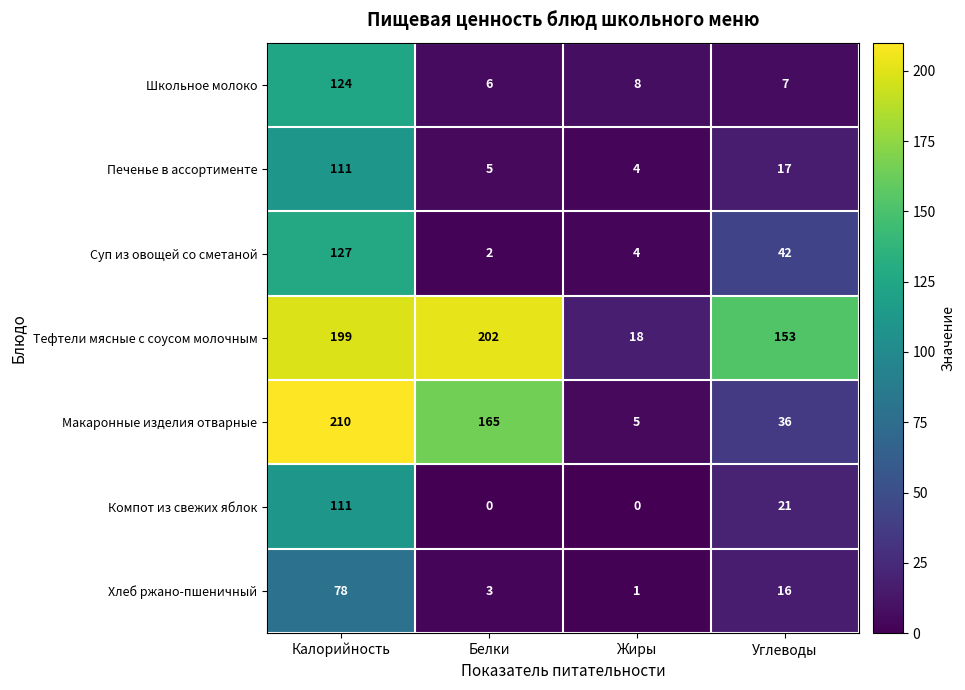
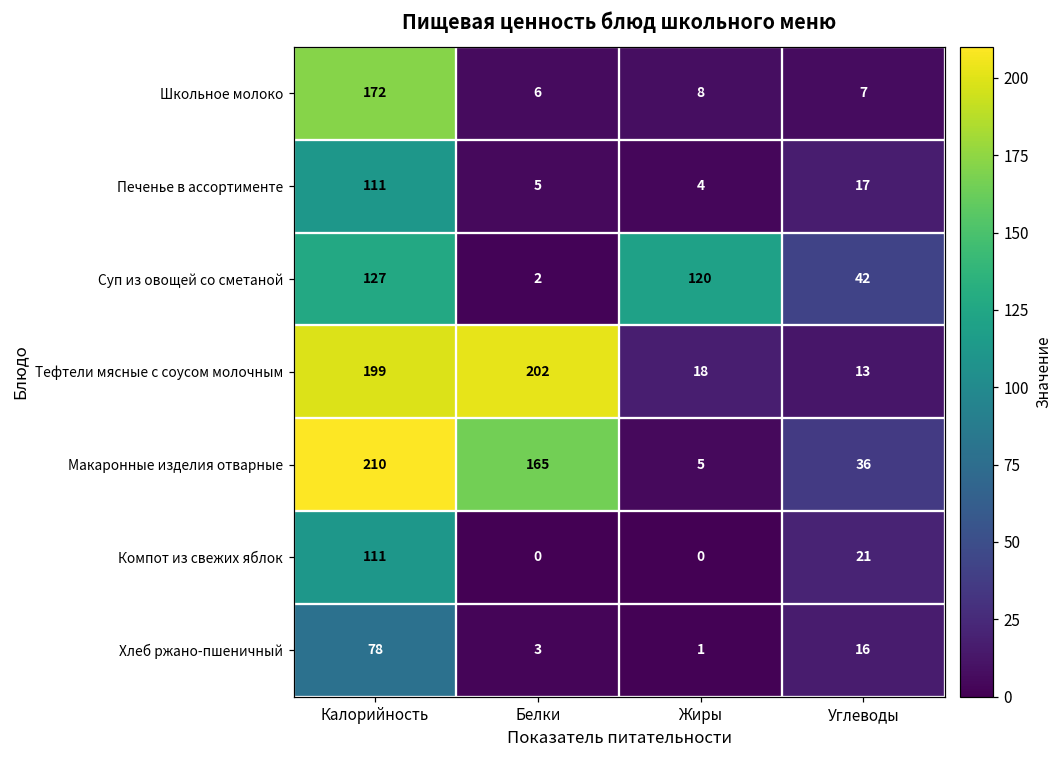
Школьное молоко, Калорийность: 124 -> 172
Суп из овощей со сметаной, Жиры: 4 -> 120
Тефтели мясные с соусом молочным, Углеводы: 153 -> 13
